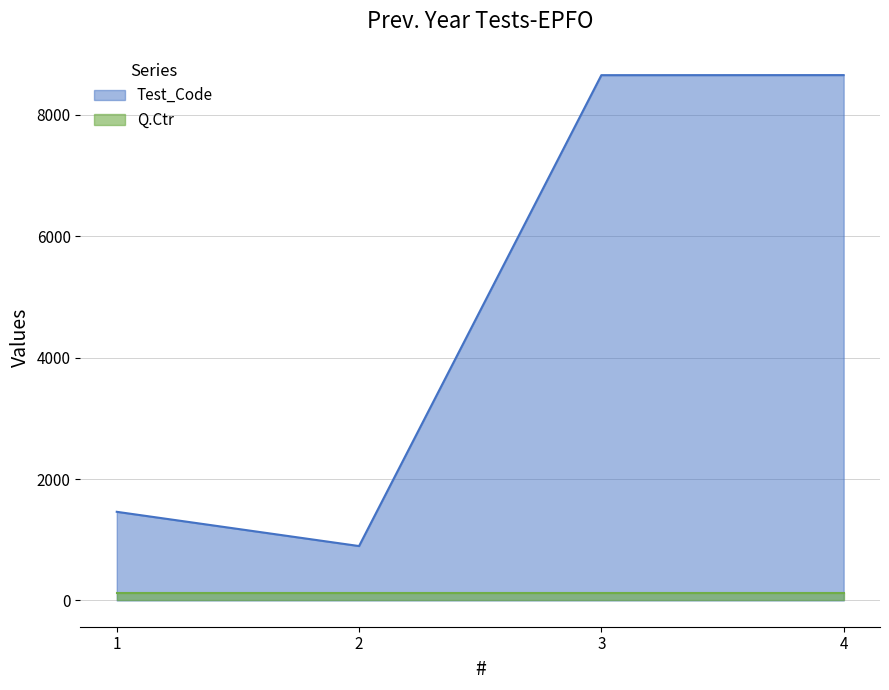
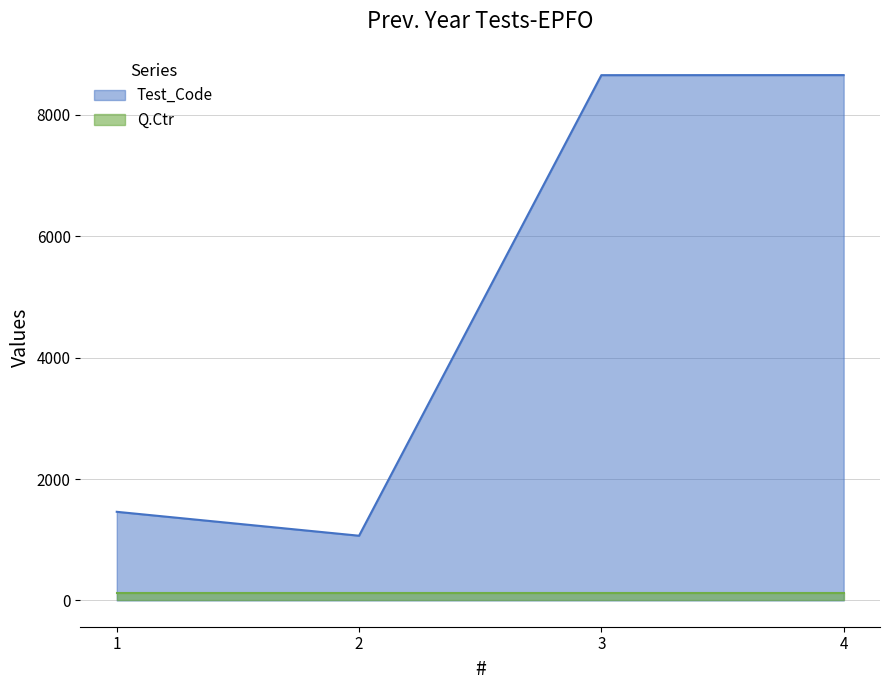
Test_Code, 2: 900 -> 1100
